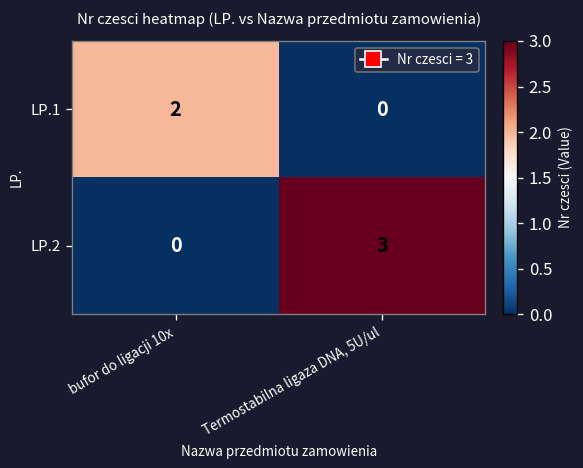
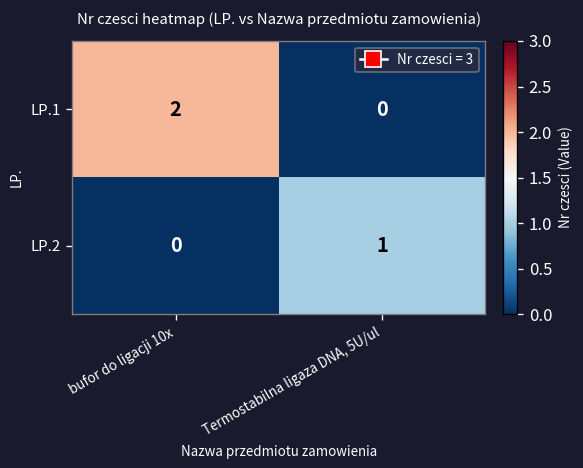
LP.2, Termostabilna ligaza DNA, 5U/ul: 3 -> 1
